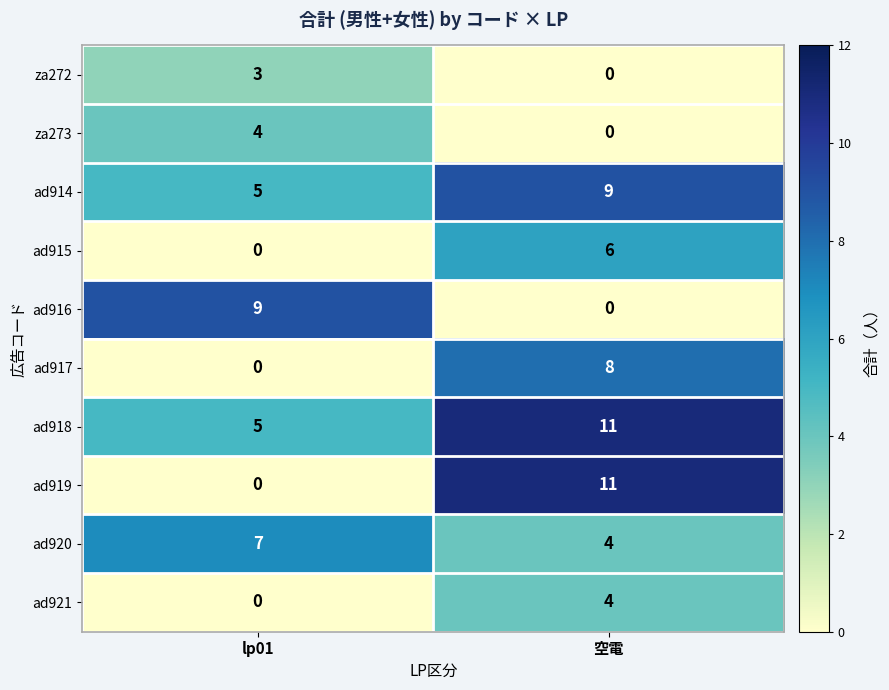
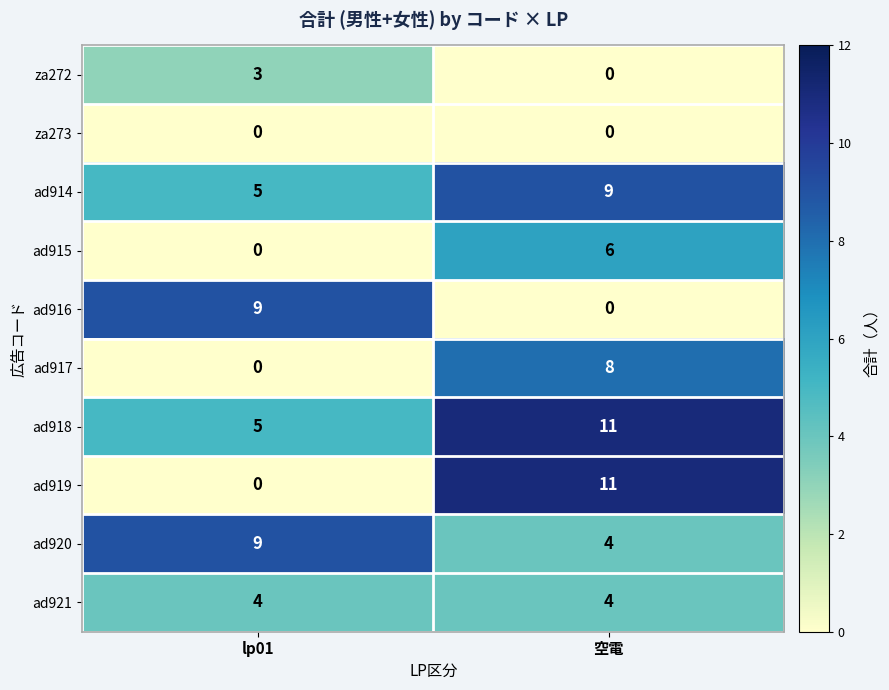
za273, lp01: 4 -> 0
ad920, lp01: 7 -> 9
ad921, lp01: 0 -> 4
